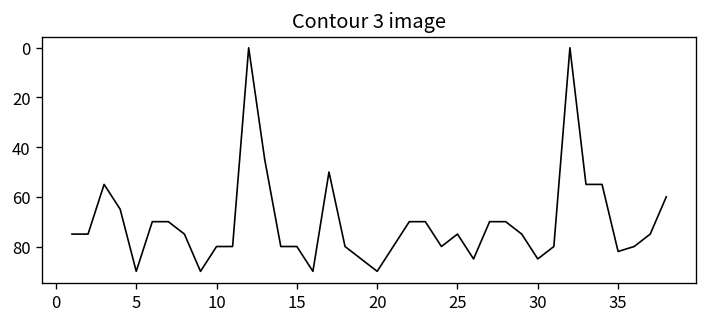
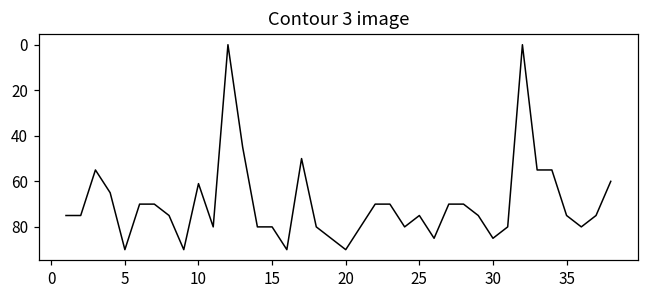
10: 80 -> 61
35: 82 -> 75
